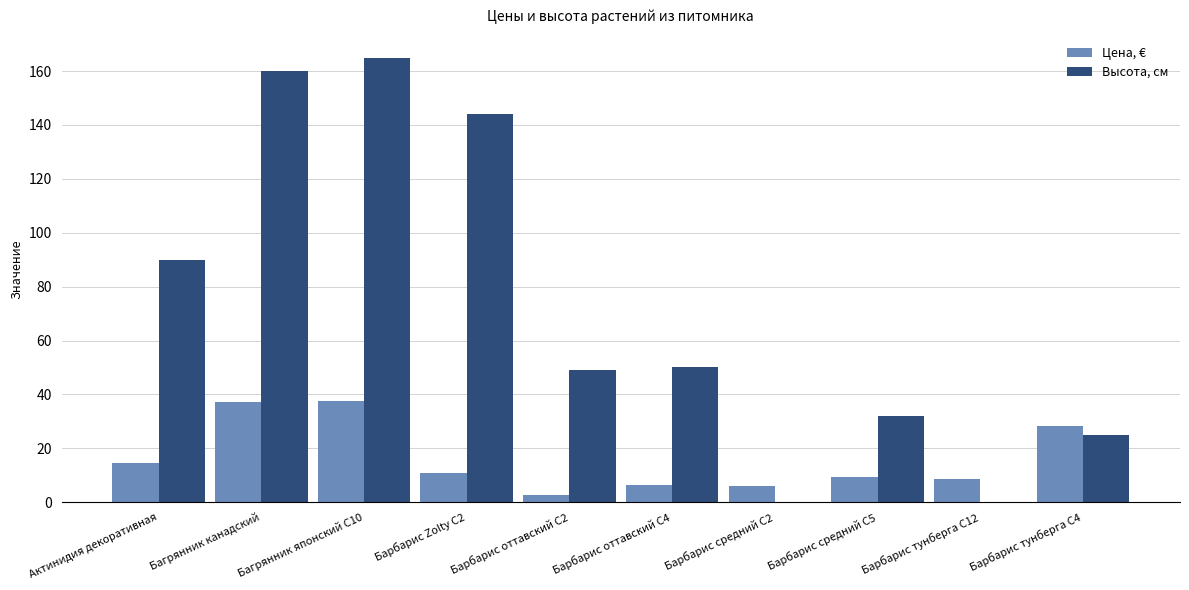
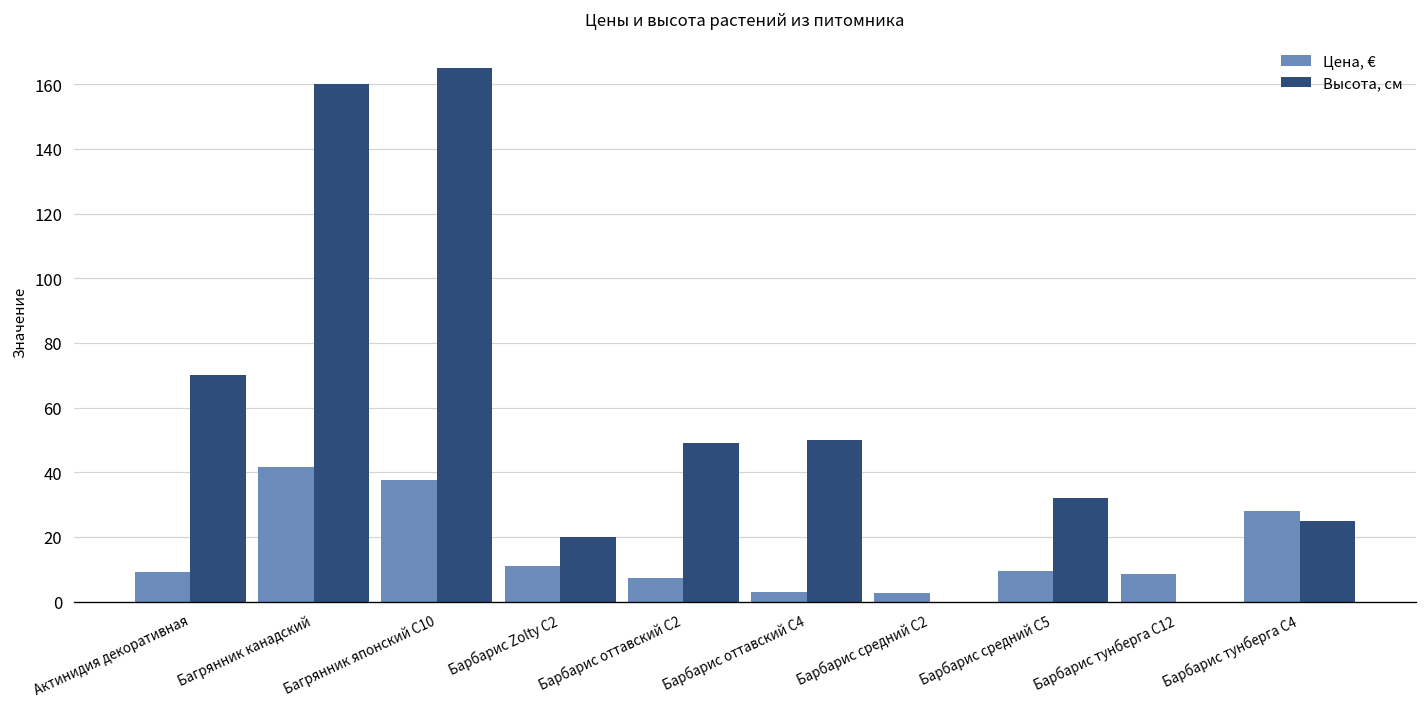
Цена, €, Актинидия декоративная: 14 -> 9
Высота, см, Актинидия декоративная: 90 -> 70
Цена, €, Багрянник канадский: 37 -> 42
Высота, см, Барбарис Zolty C2: 144 -> 20
Цена, €, Барбарис оттавский C2: 3 -> 7
Цена, €, Барбарис оттавский C4: 6 -> 3
Цена, €, Барбарис средний C2: 6 -> 3
